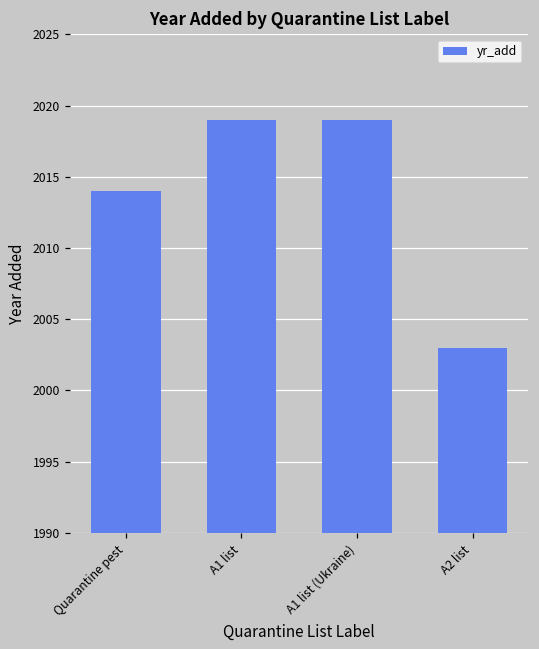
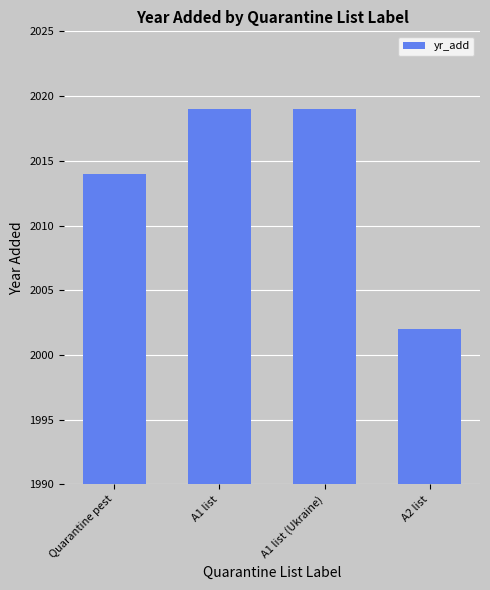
A2 list: 2003 -> 2002
